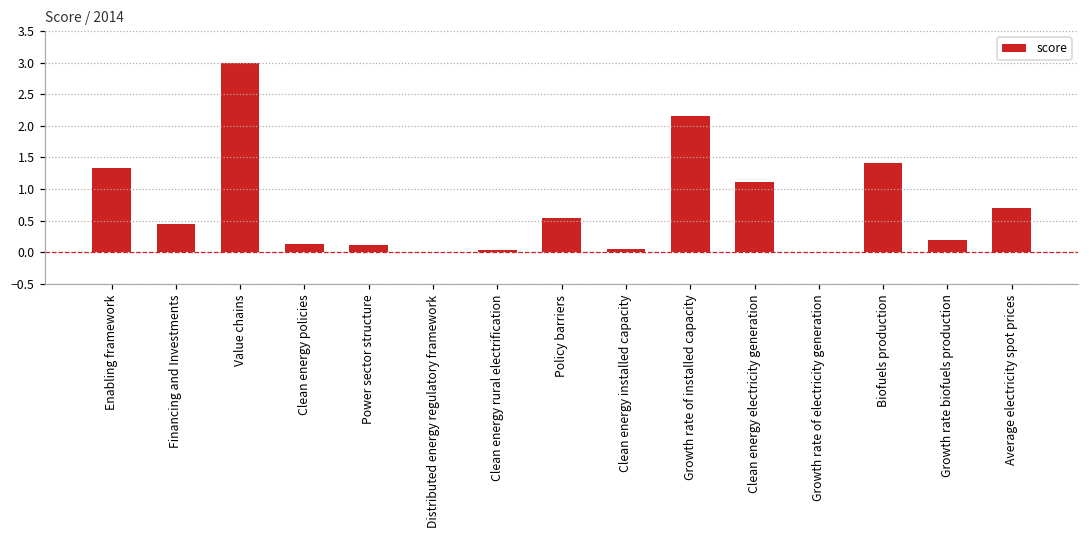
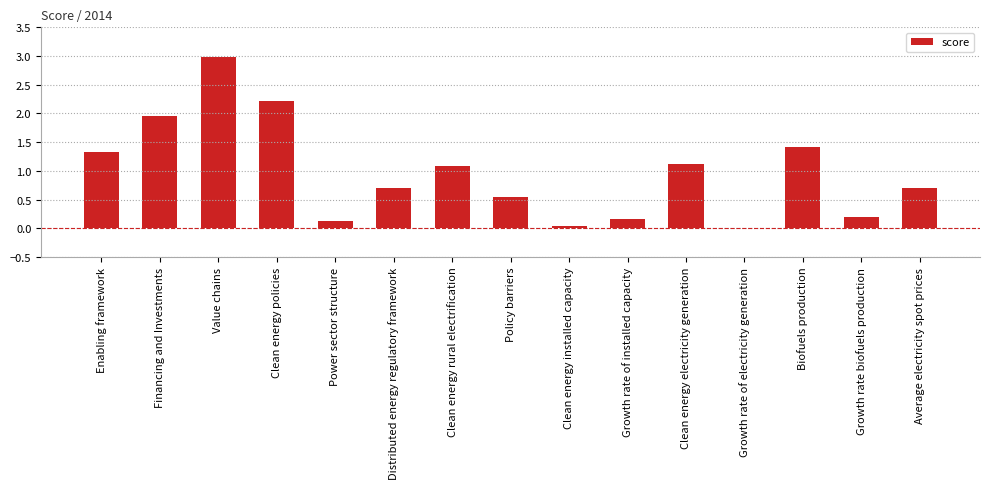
Financing and Investments: 0.4 -> 2.0
Clean energy policies: 0.1 -> 2.2
Distributed energy regulatory framework: 0.0 -> 0.7
Clean energy rural electrification: 0.0 -> 1.1
Growth rate of installed capacity: 2.2 -> 0.2
